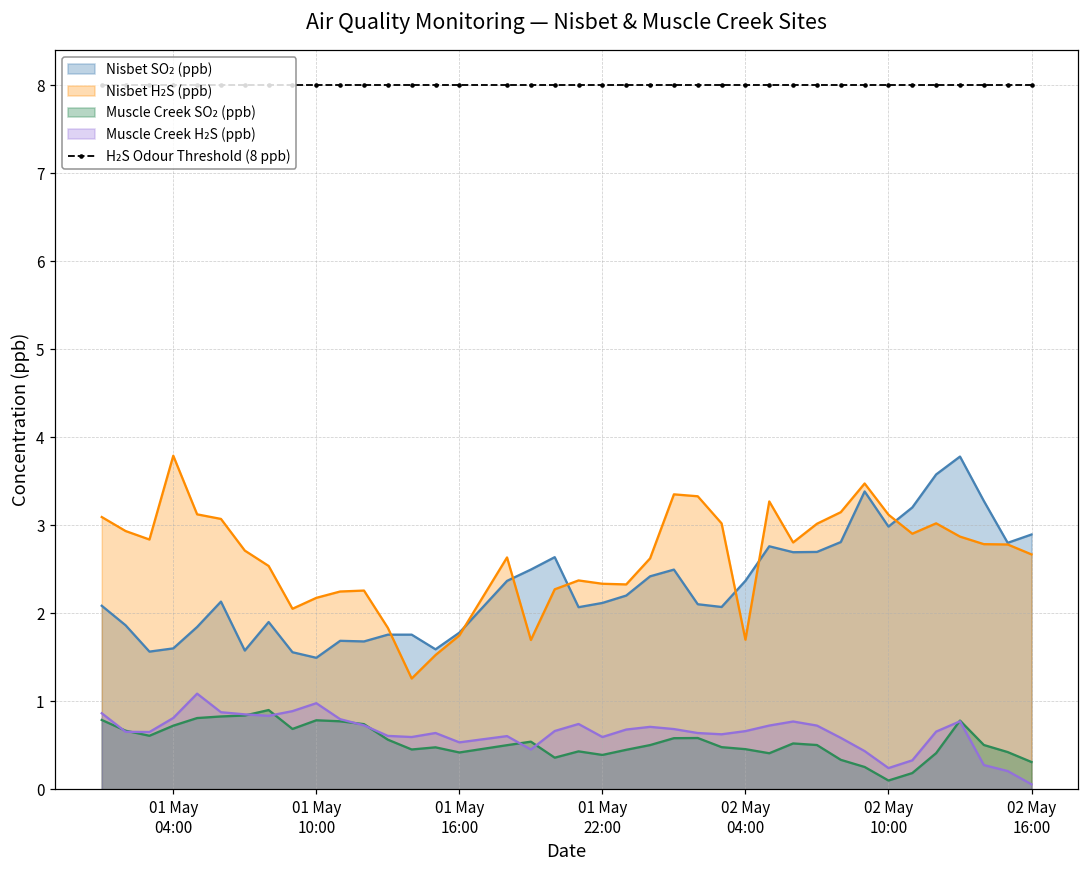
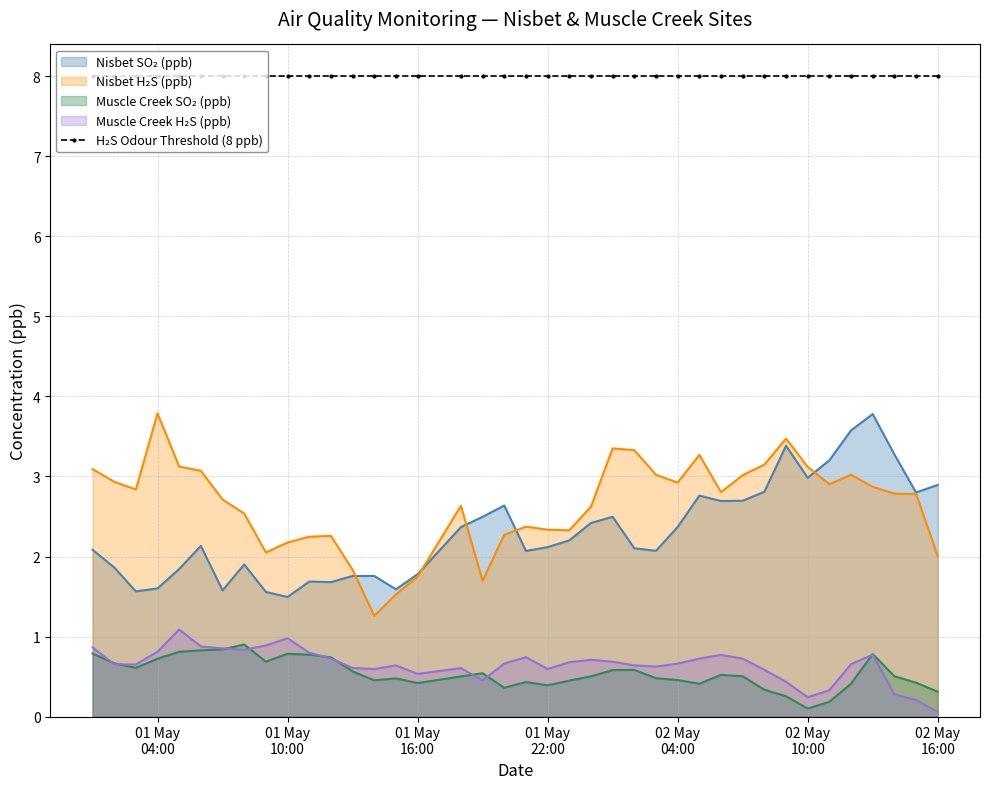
Nisbet H₂S (ppb), 02 May 04:00: 1.7 -> 2.9
Nisbet H₂S (ppb), 02 May 16:00: 2.7 -> 2.0
